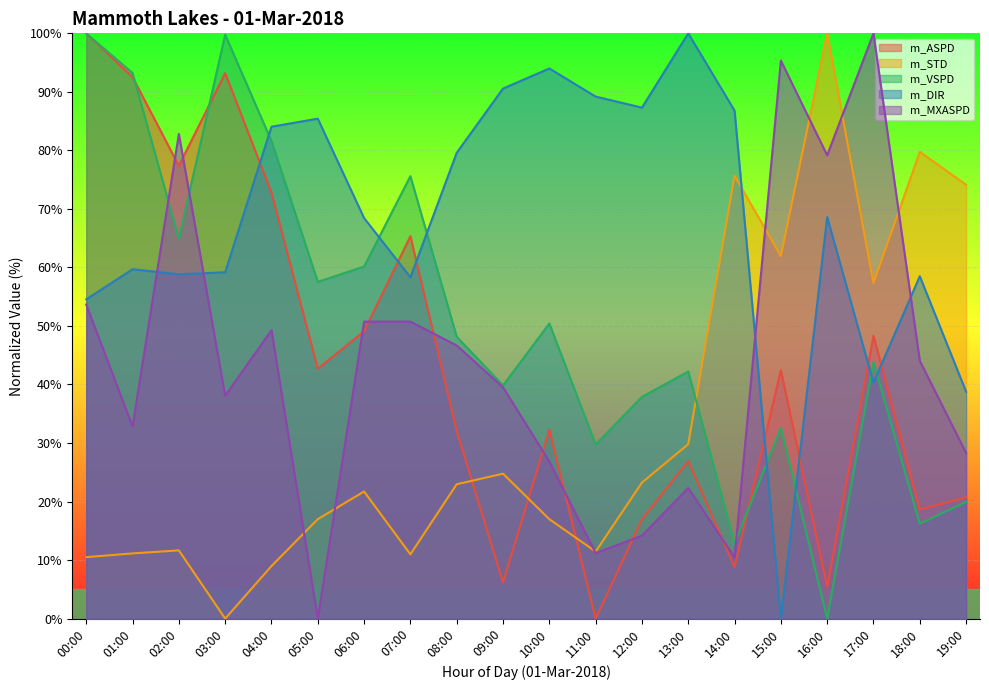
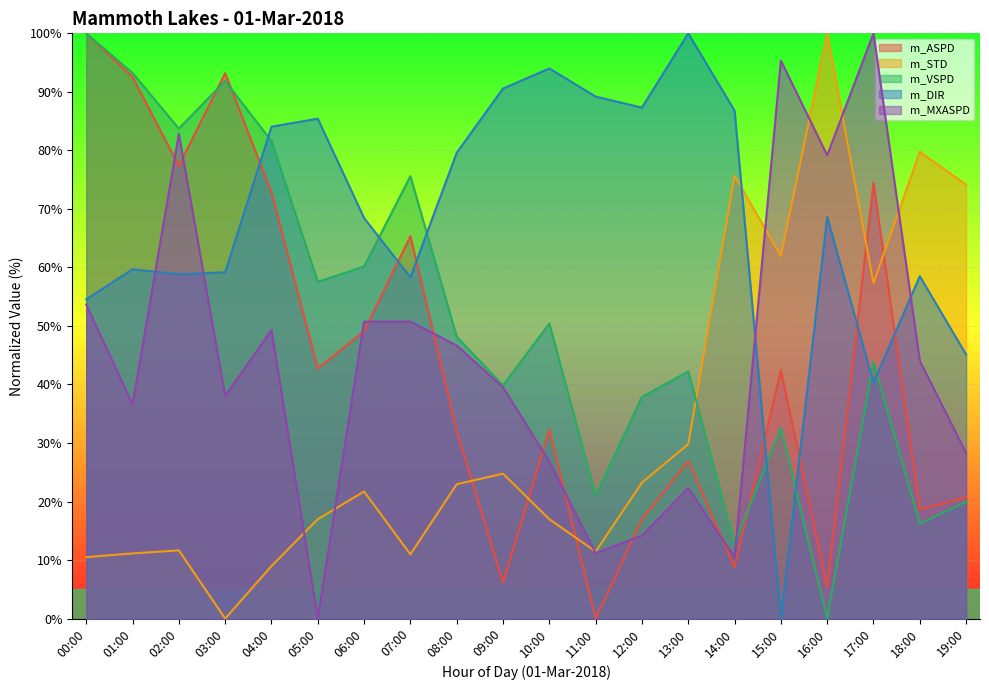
m_MXASPD, 01:00: 33% -> 37%
m_VSPD, 02:00: 65% -> 84%
m_VSPD, 03:00: 100% -> 92%
m_VSPD, 11:00: 30% -> 21%
m_ASPD, 17:00: 48% -> 74%
m_DIR, 19:00: 39% -> 45%
